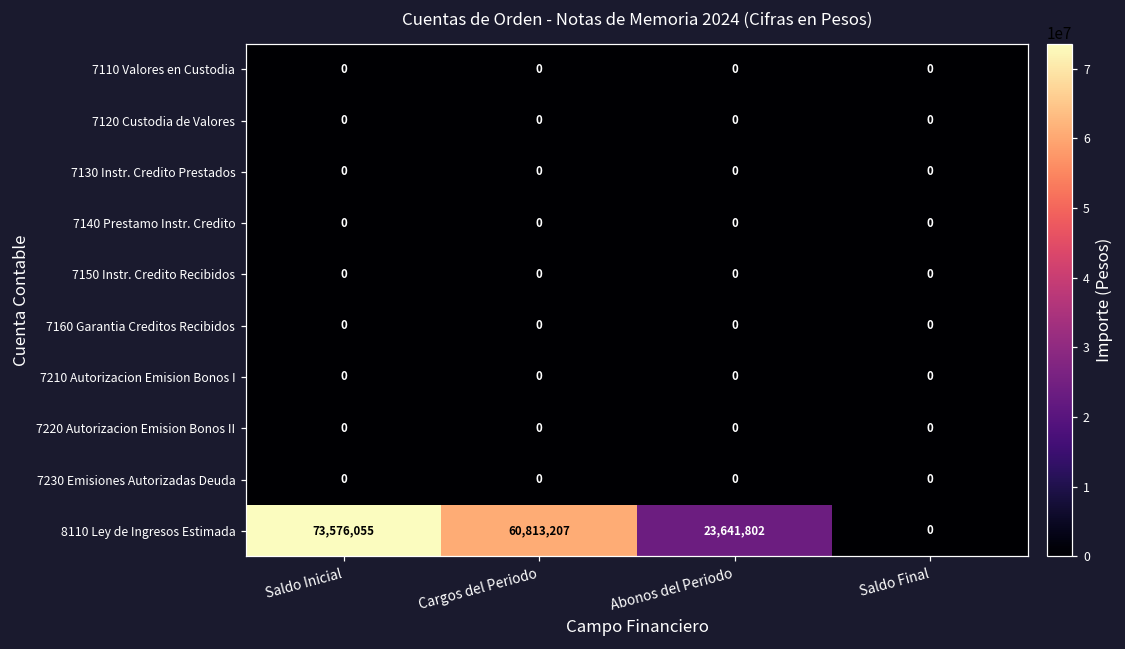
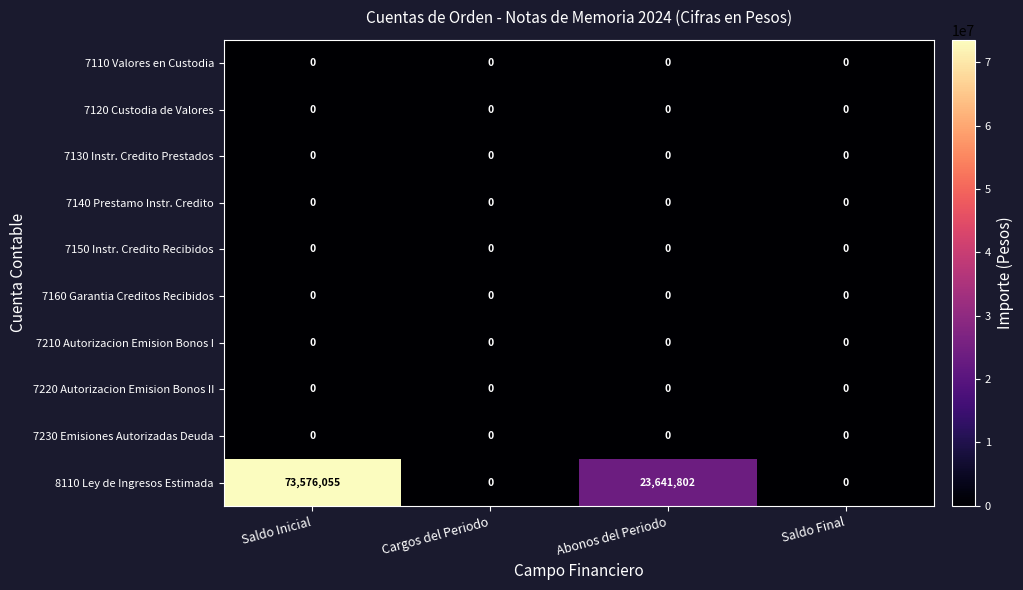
8110 Ley de Ingresos Estimada, Cargos del Periodo: 60,813,207 -> 0
